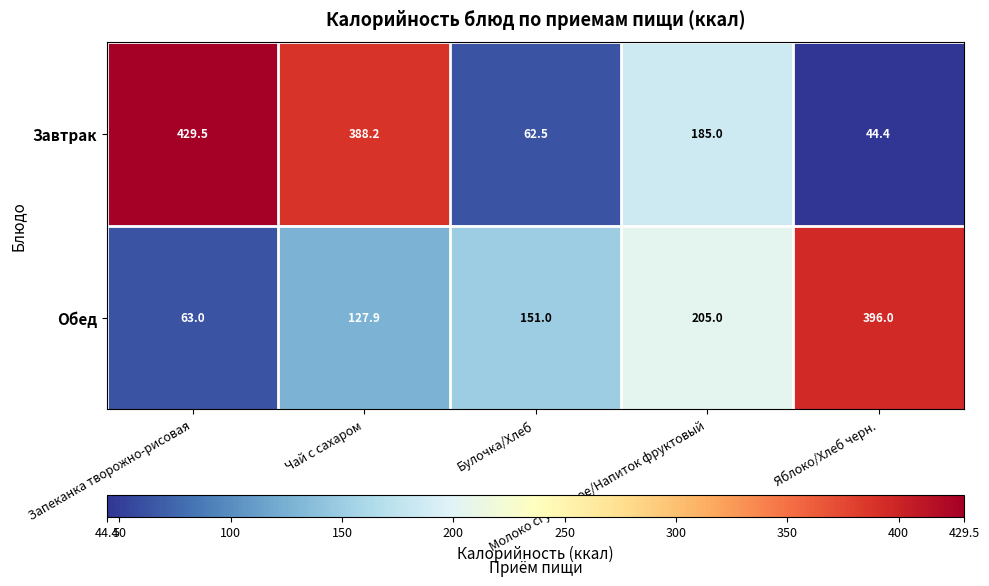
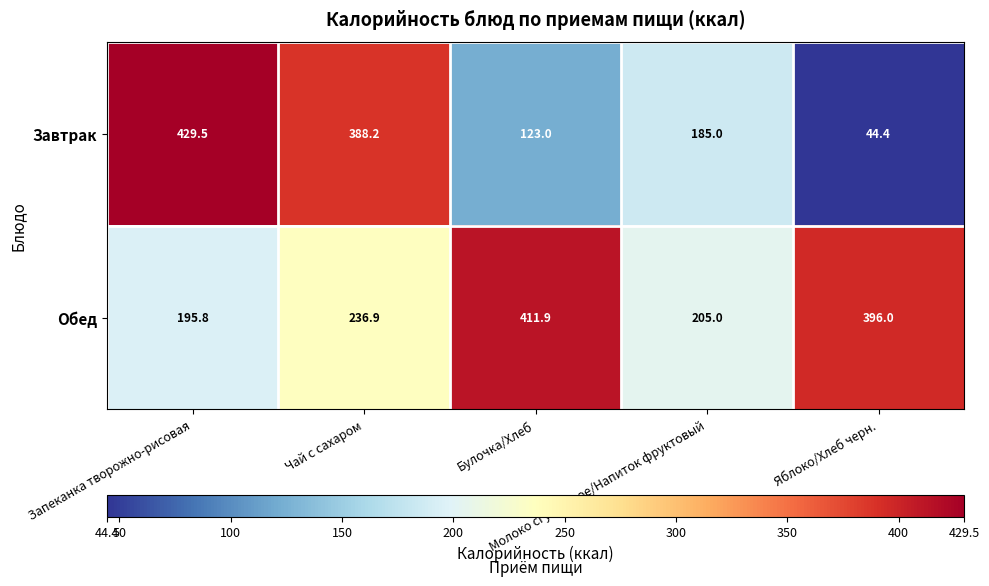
Завтрак, Булочка/Хлеб: 62.5 -> 123.0
Обед, Запеканка творожно-рисовая: 63.0 -> 195.8
Обед, Чай с сахаром: 127.9 -> 236.9
Обед, Булочка/Хлеб: 151.0 -> 411.9
